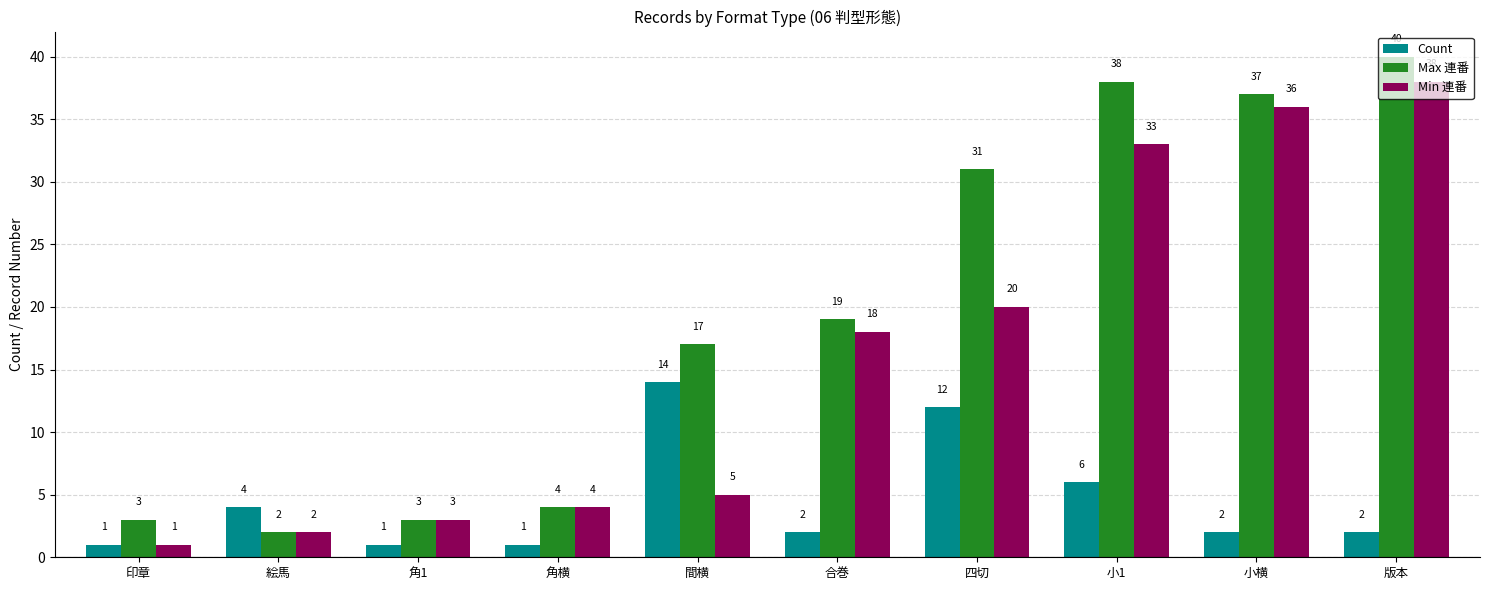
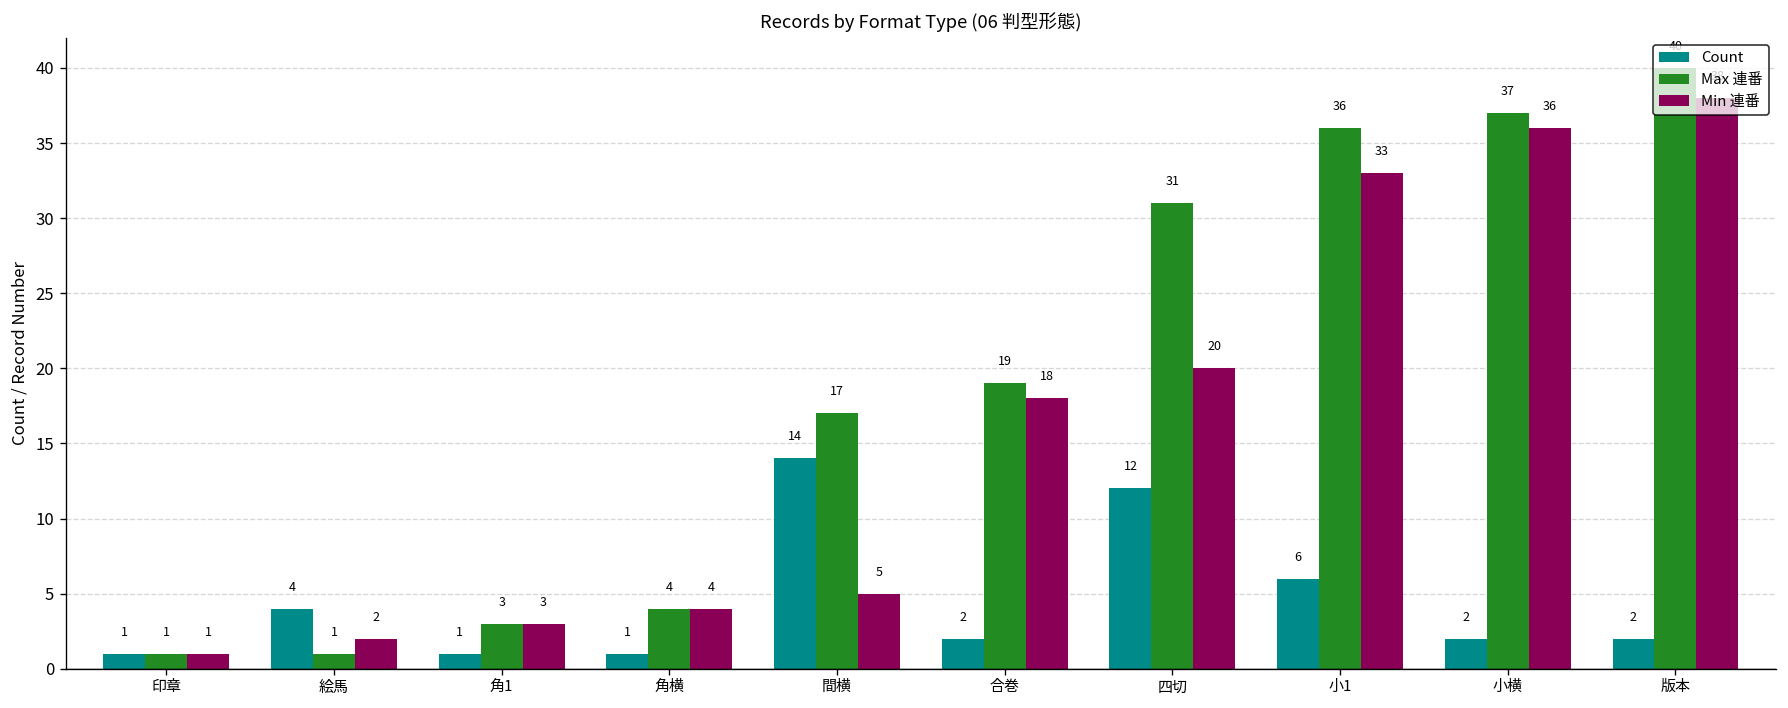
Max 連番, 印章: 3 -> 1
Max 連番, 絵馬: 2 -> 1
Max 連番, 小1: 38 -> 36
